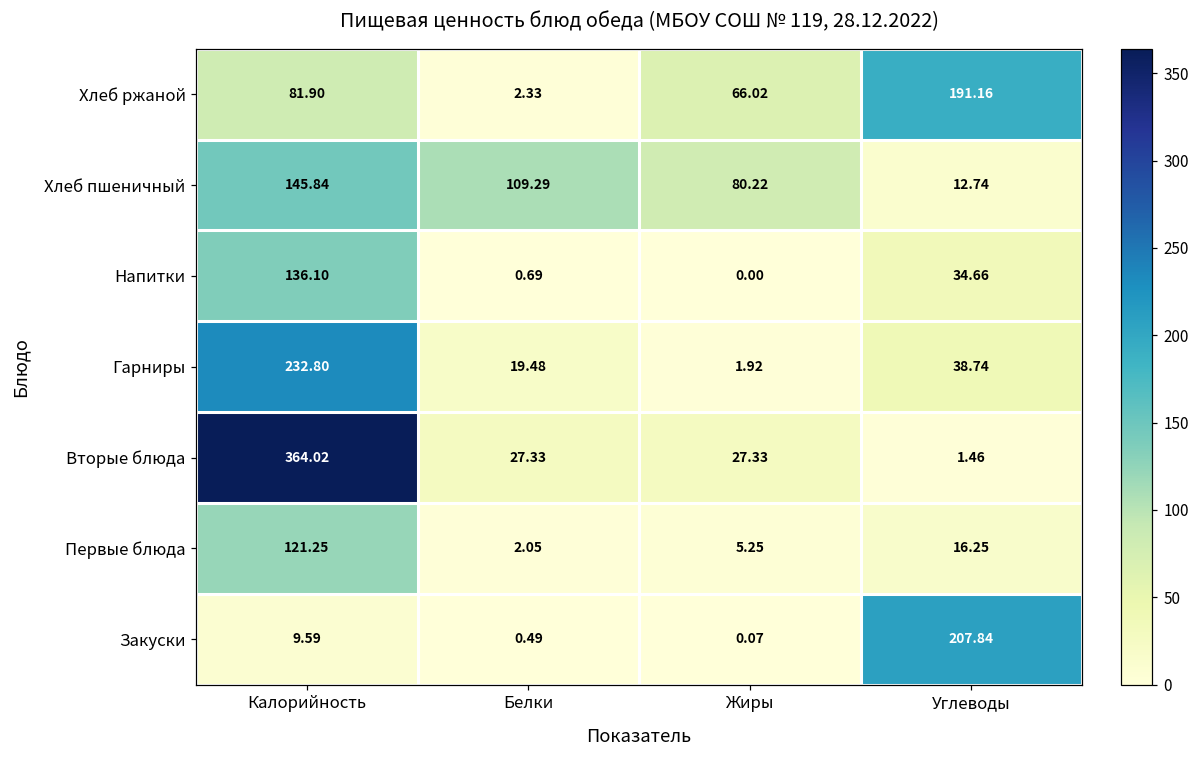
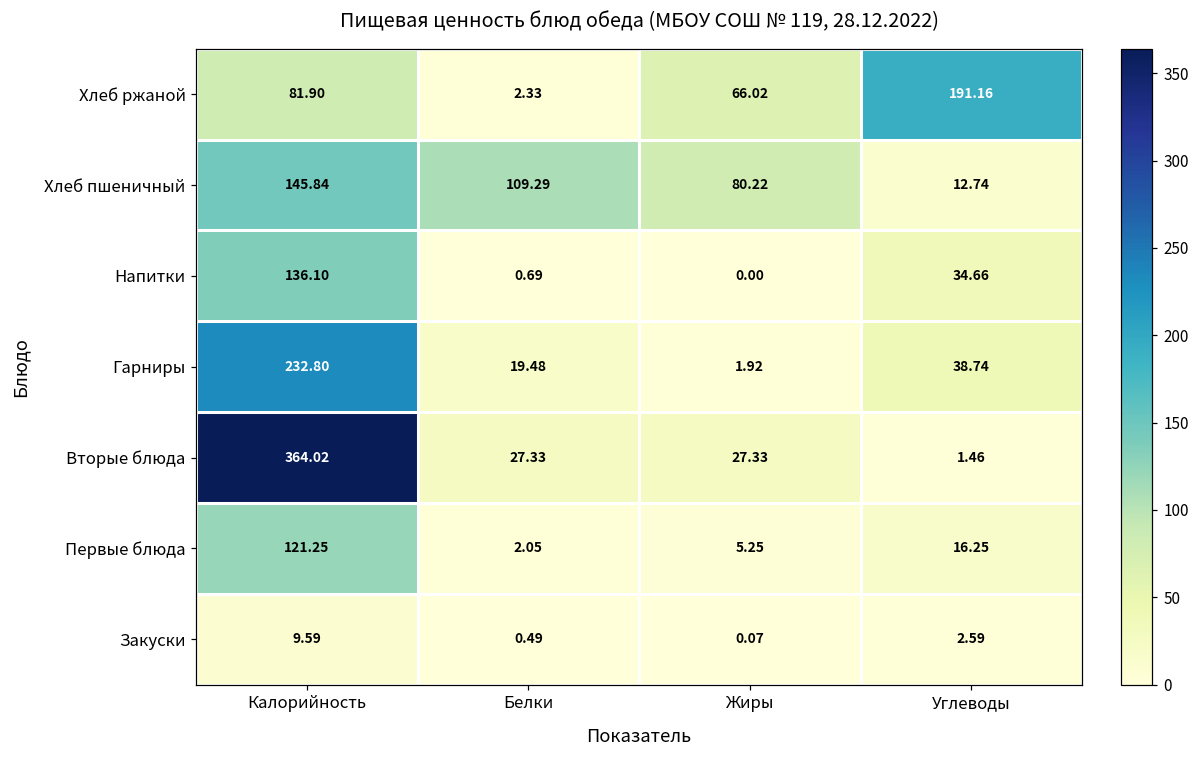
Закуски, Углеводы: 207.84 -> 2.59
